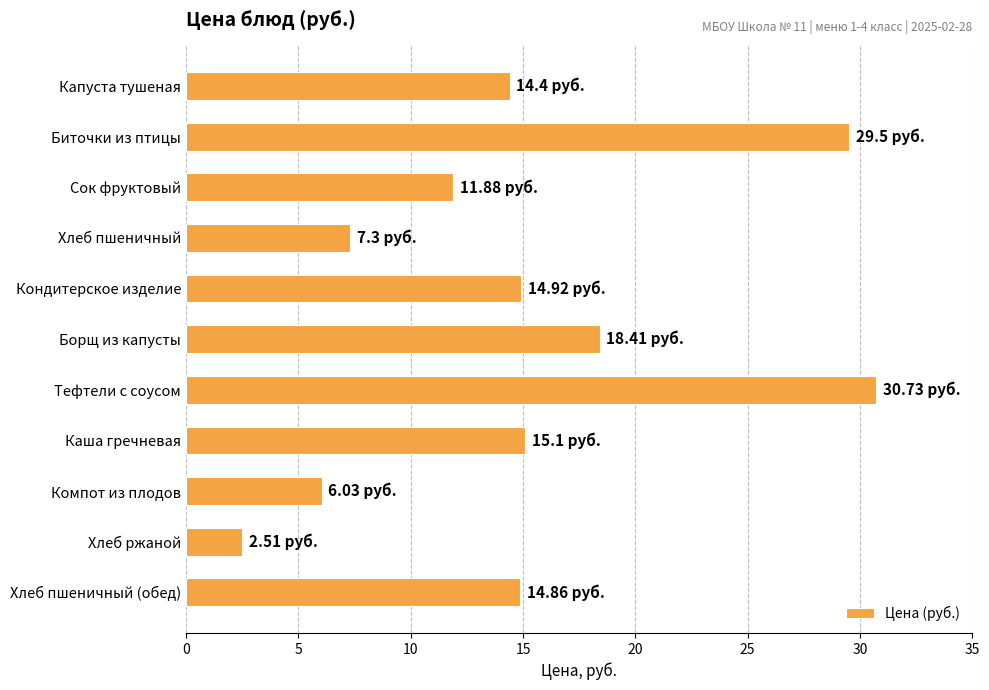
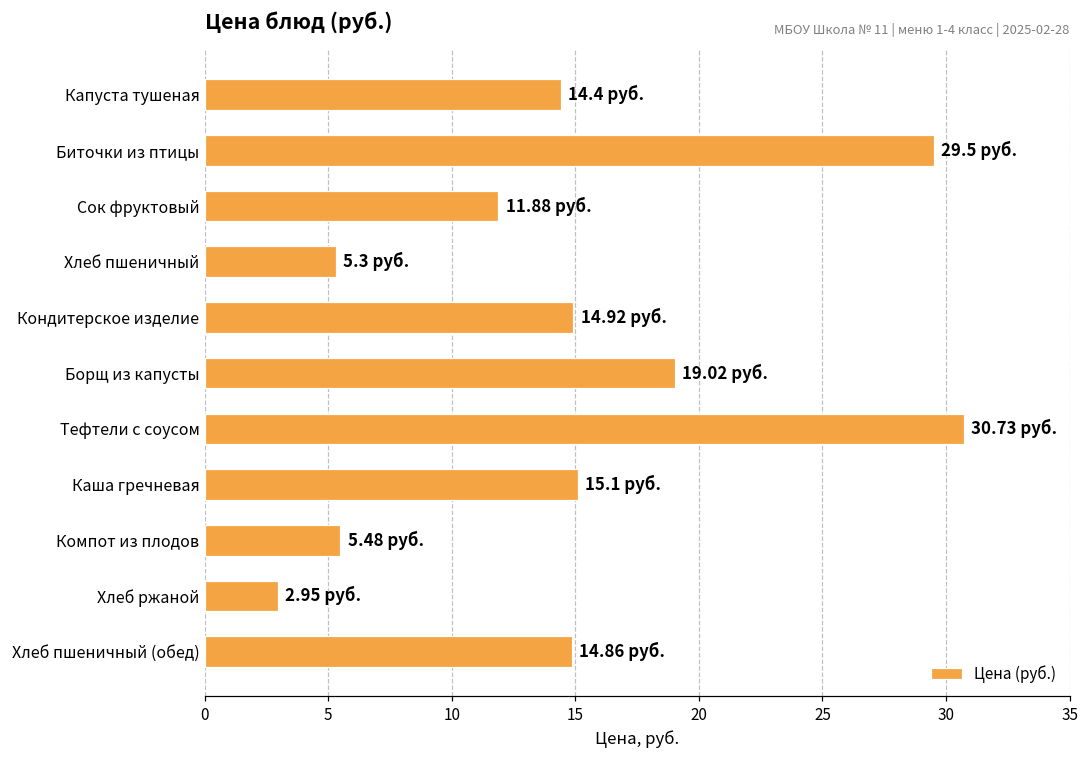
Хлеб пшеничный: 7.3 -> 5.3
Борщ из капусты: 18.41 -> 19.02
Компот из плодов: 6.03 -> 5.48
Хлеб ржаной: 2.51 -> 2.95
